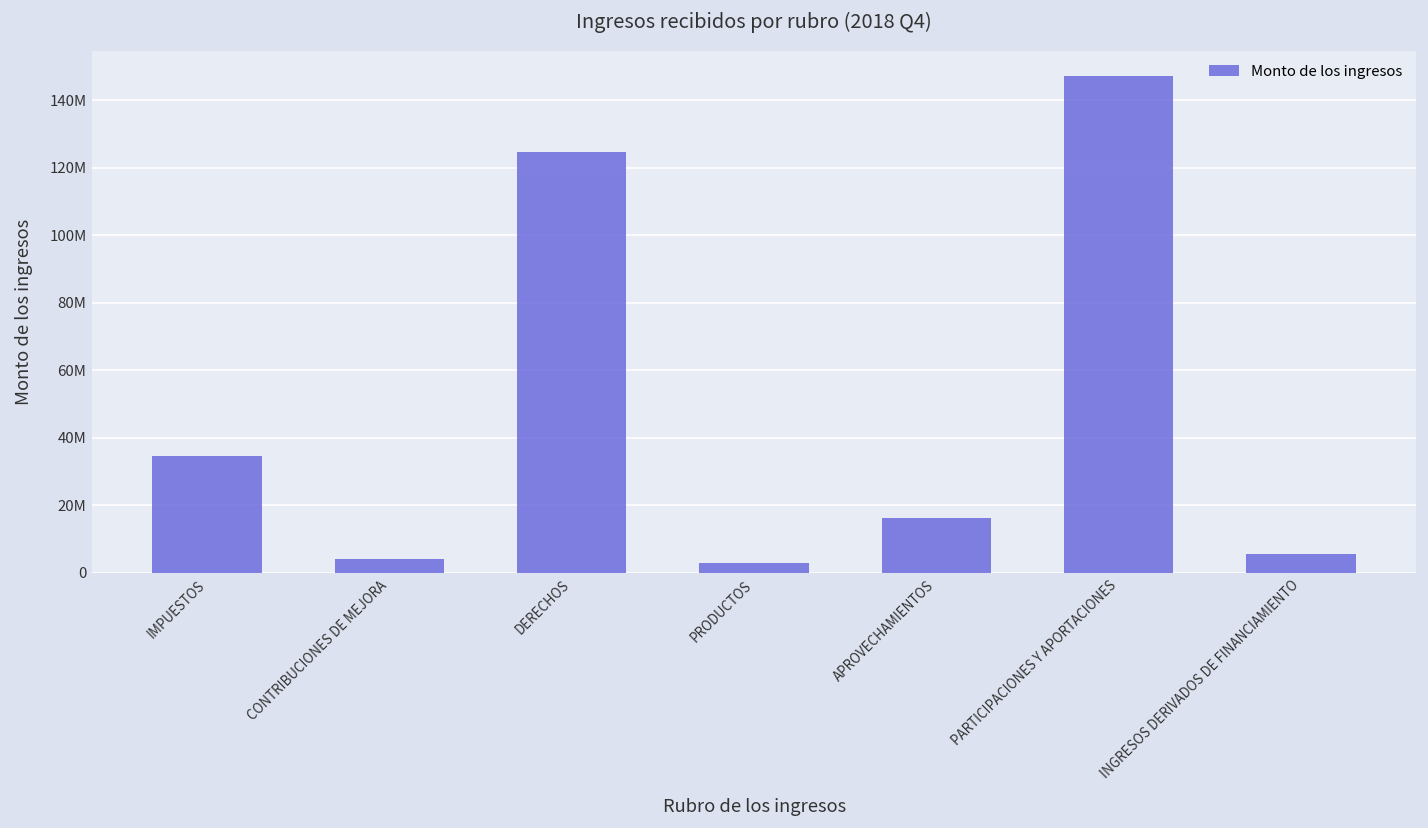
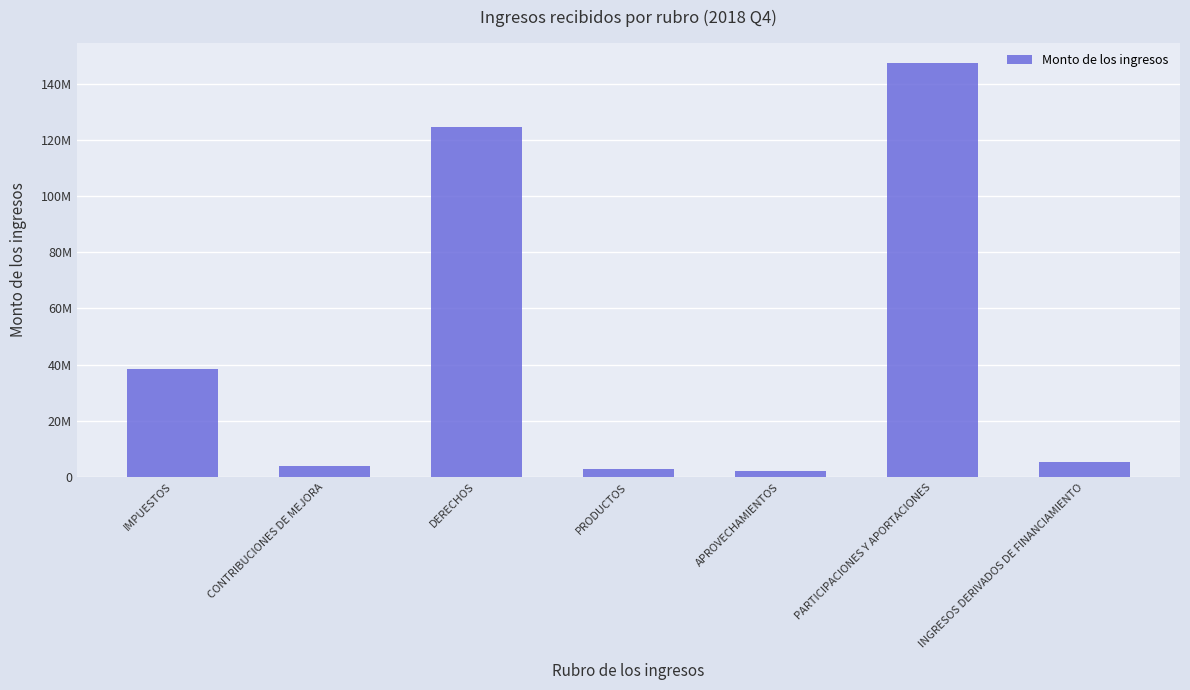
IMPUESTOS: 35000000 -> 39000000
APROVECHAMIENTOS: 16000000 -> 2000000
